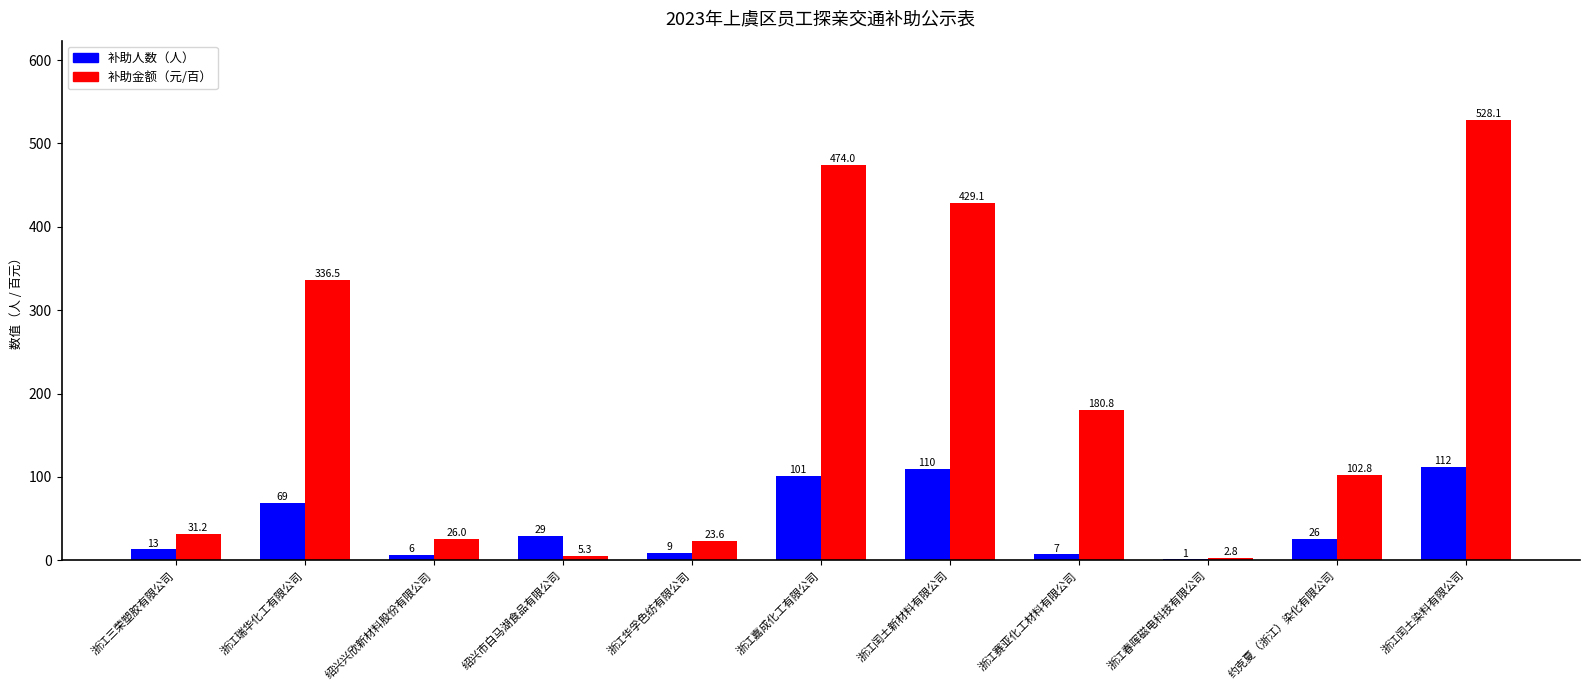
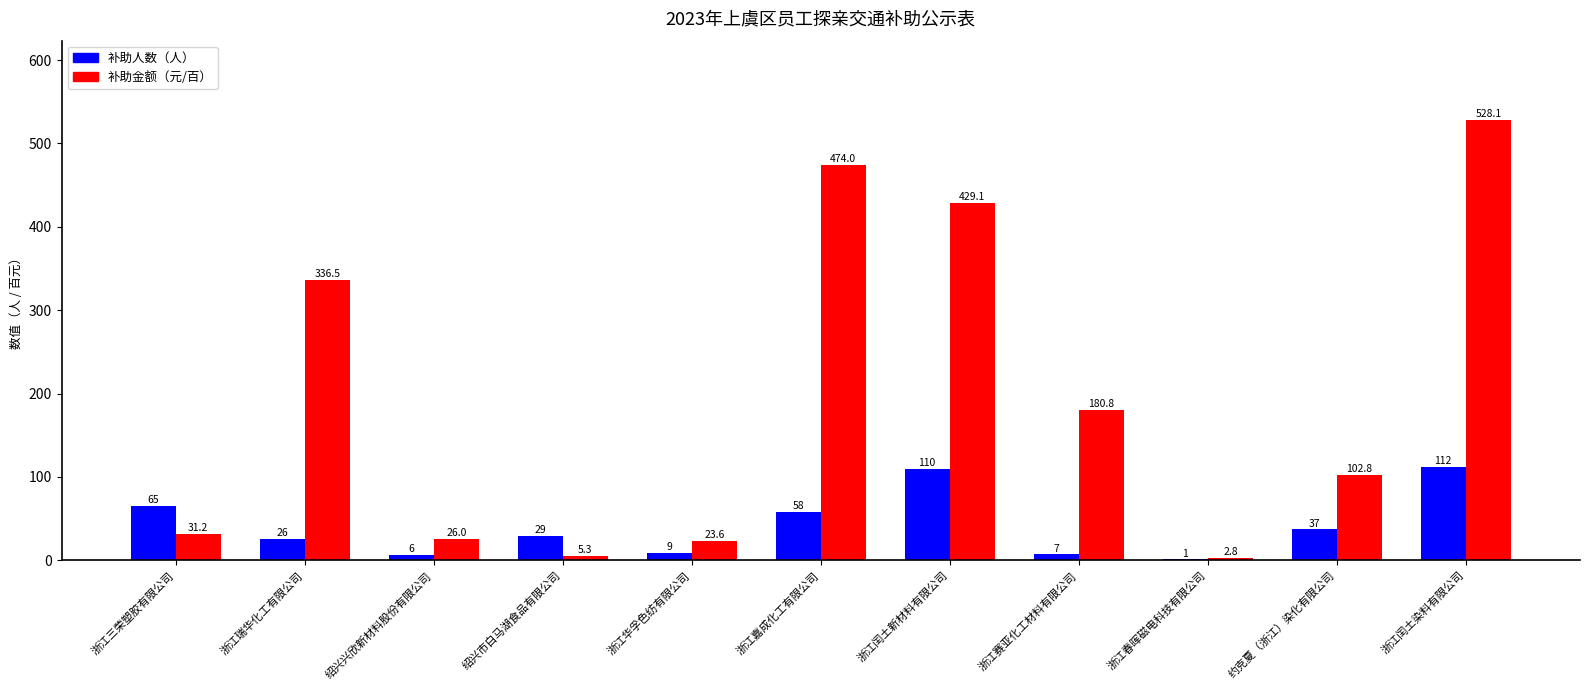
补助人数（人）, 浙江三荣塑胶有限公司: 13 -> 65
补助人数（人）, 浙江瑞华化工有限公司: 69 -> 26
补助人数（人）, 浙江嘉成化工有限公司: 101 -> 58
补助人数（人）, 约克夏（浙江）染化有限公司: 26 -> 37
